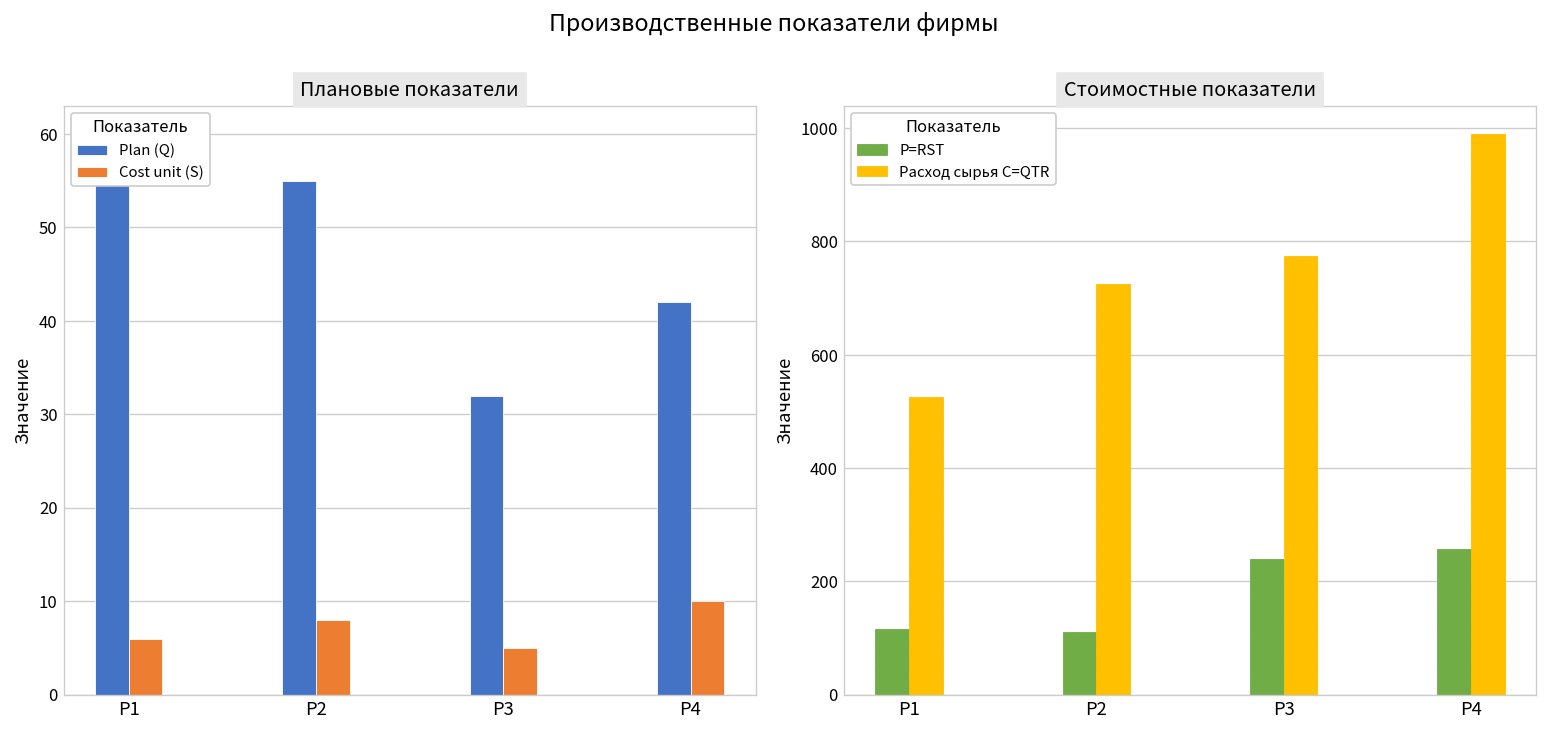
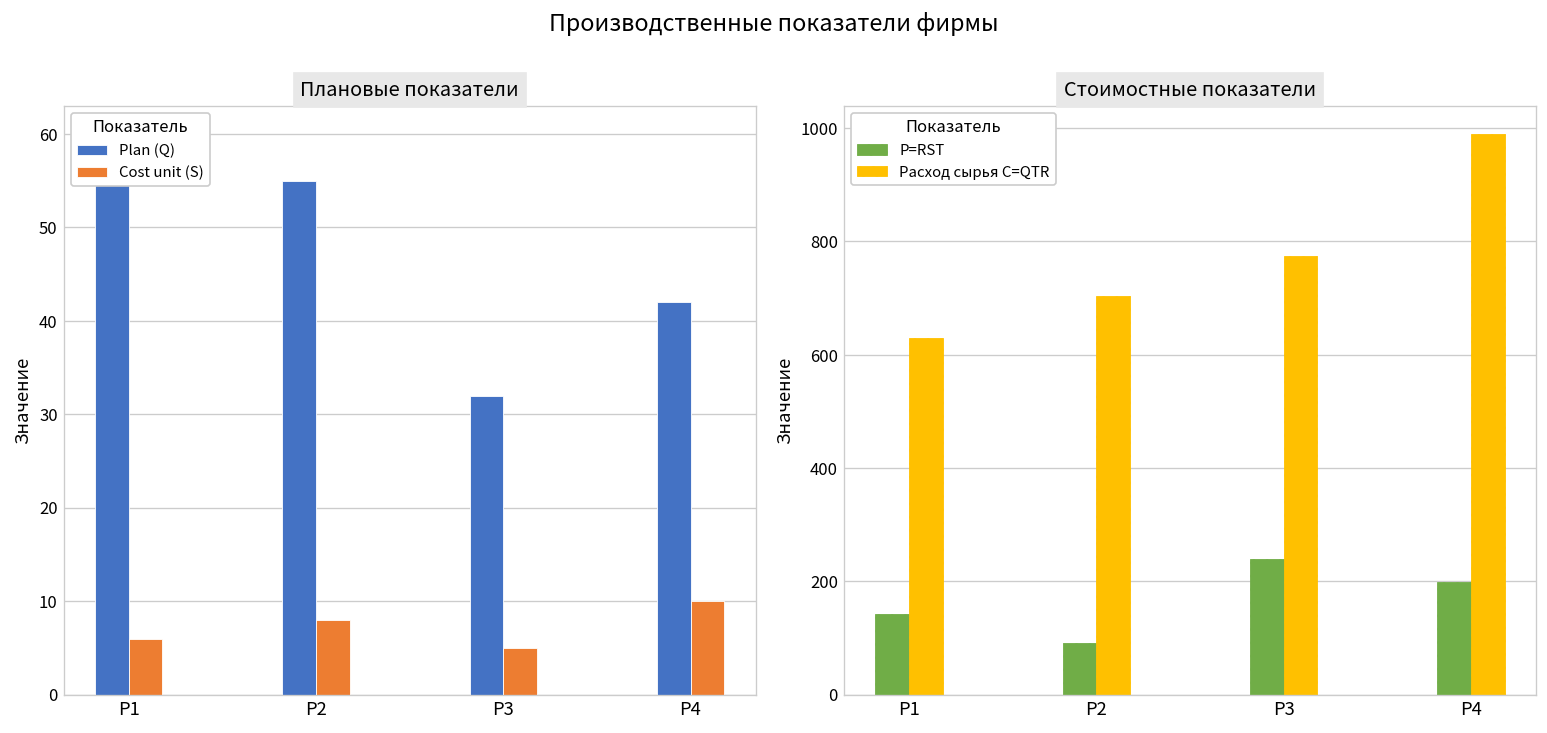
Стоимостные показатели, P=RST, P1: 120 -> 140
Стоимостные показатели, Расход сырья C=QTR, P1: 530 -> 630
Стоимостные показатели, P=RST, P2: 110 -> 90
Стоимостные показатели, Расход сырья C=QTR, P2: 730 -> 700
Стоимостные показатели, P=RST, P4: 260 -> 200
